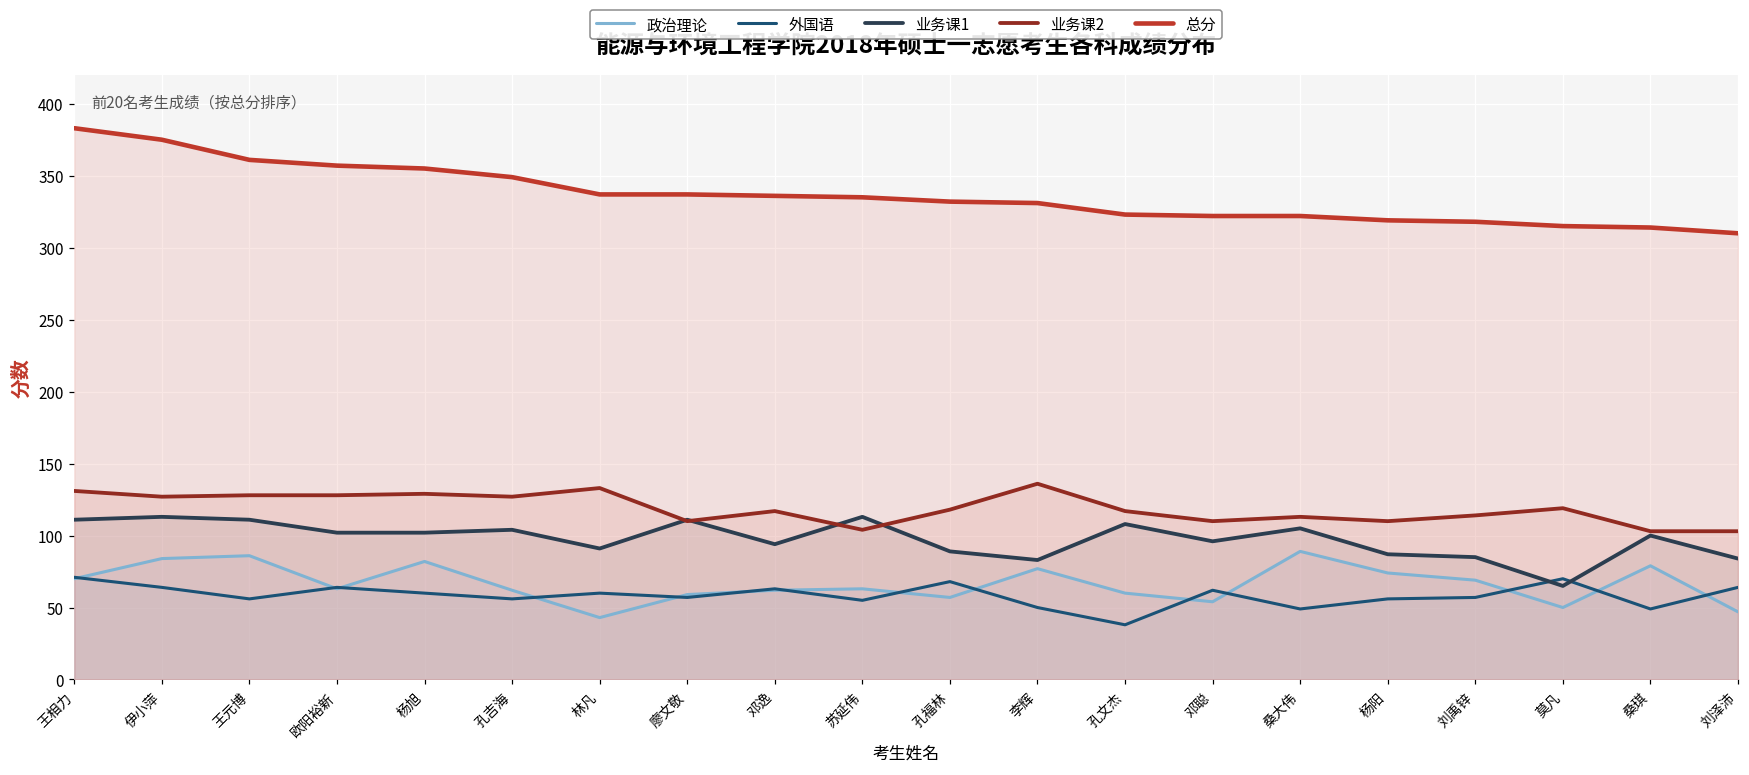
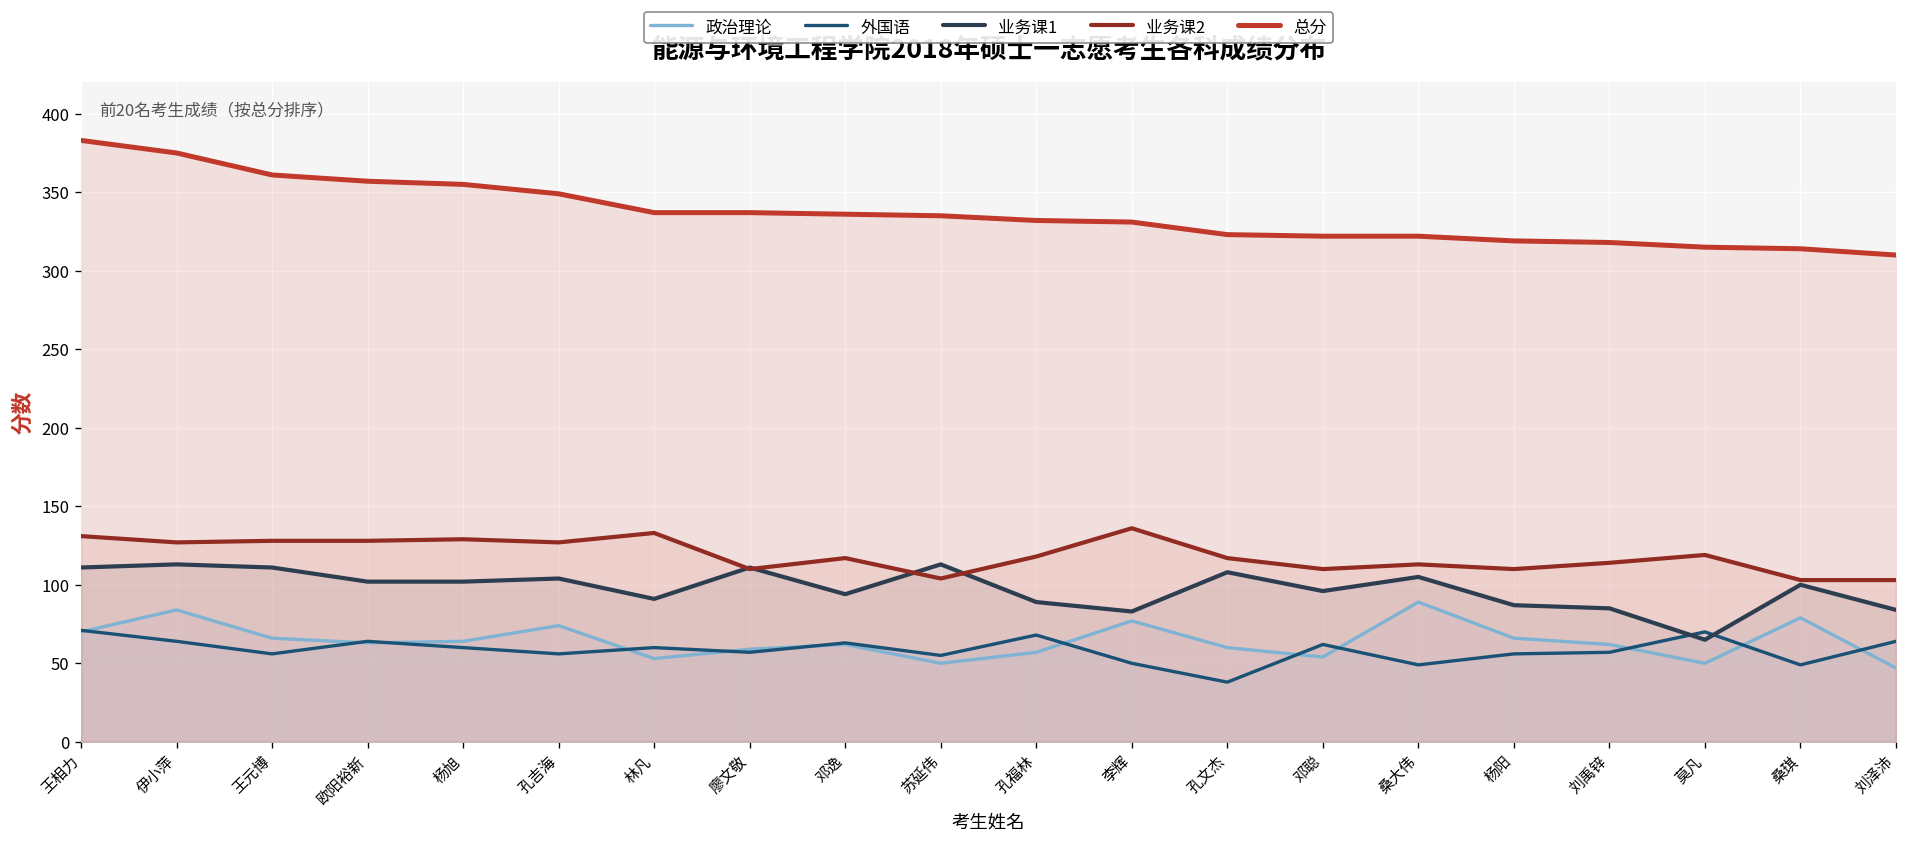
政治理论, 王元博: 86 -> 66
政治理论, 杨旭: 82 -> 64
政治理论, 孔吉海: 62 -> 74
政治理论, 林凡: 43 -> 53
政治理论, 苏延伟: 63 -> 50
政治理论, 杨阳: 74 -> 66
政治理论, 刘禹锌: 69 -> 62
